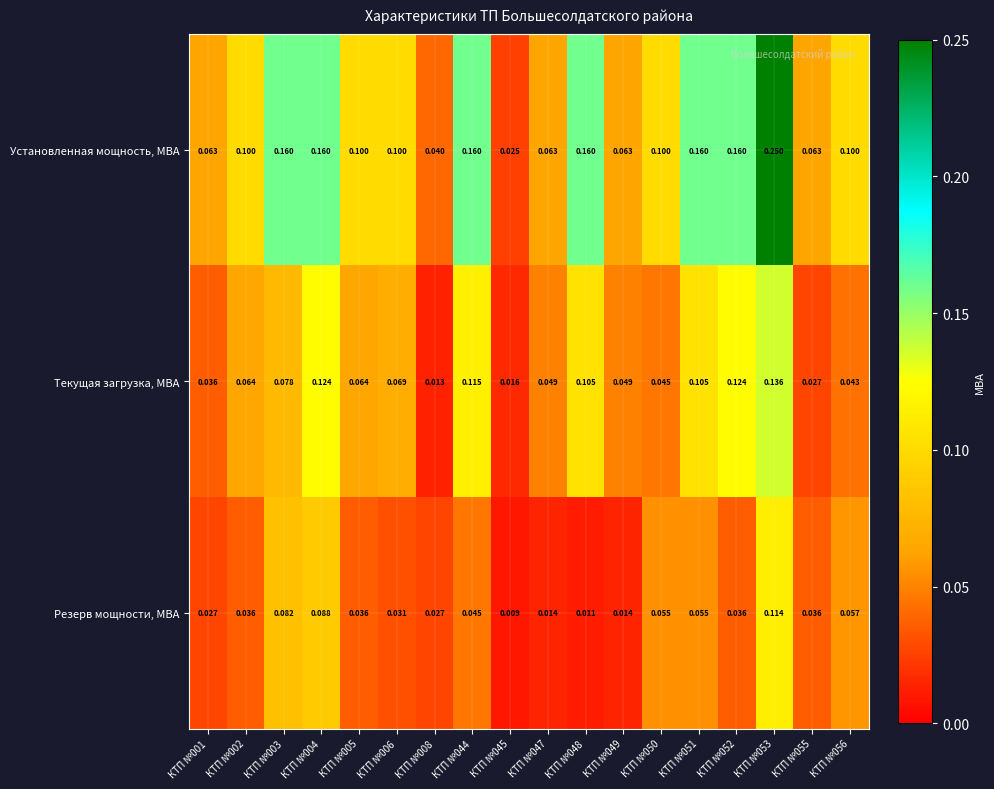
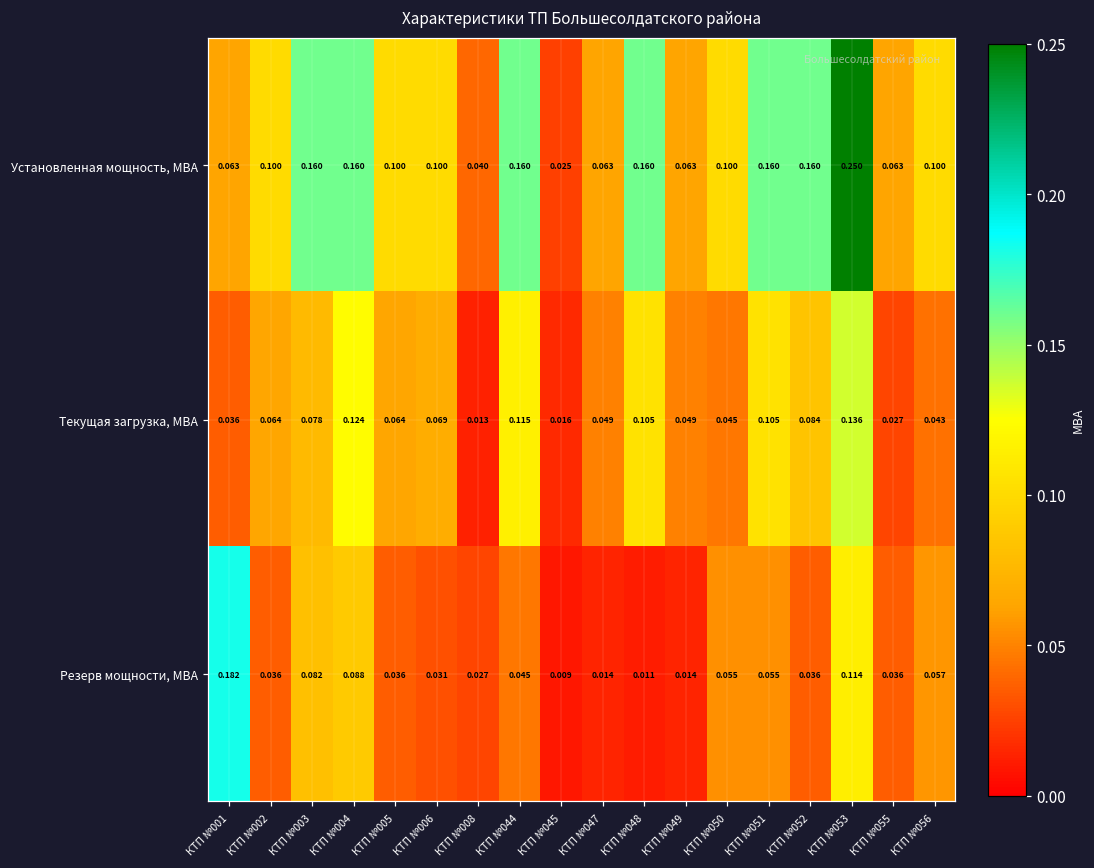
Текущая загрузка, МВА, КТП №052: 0.124 -> 0.084
Резерв мощности, МВА, КТП №001: 0.027 -> 0.182
